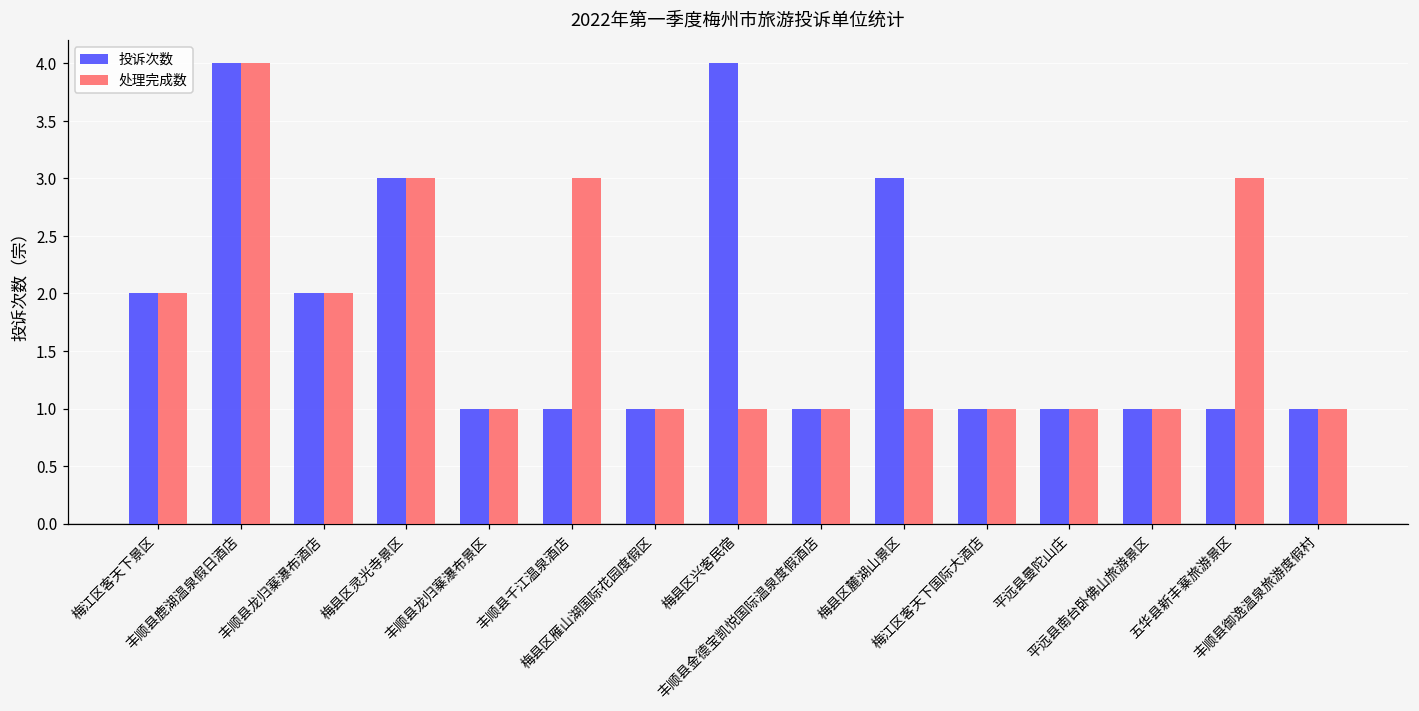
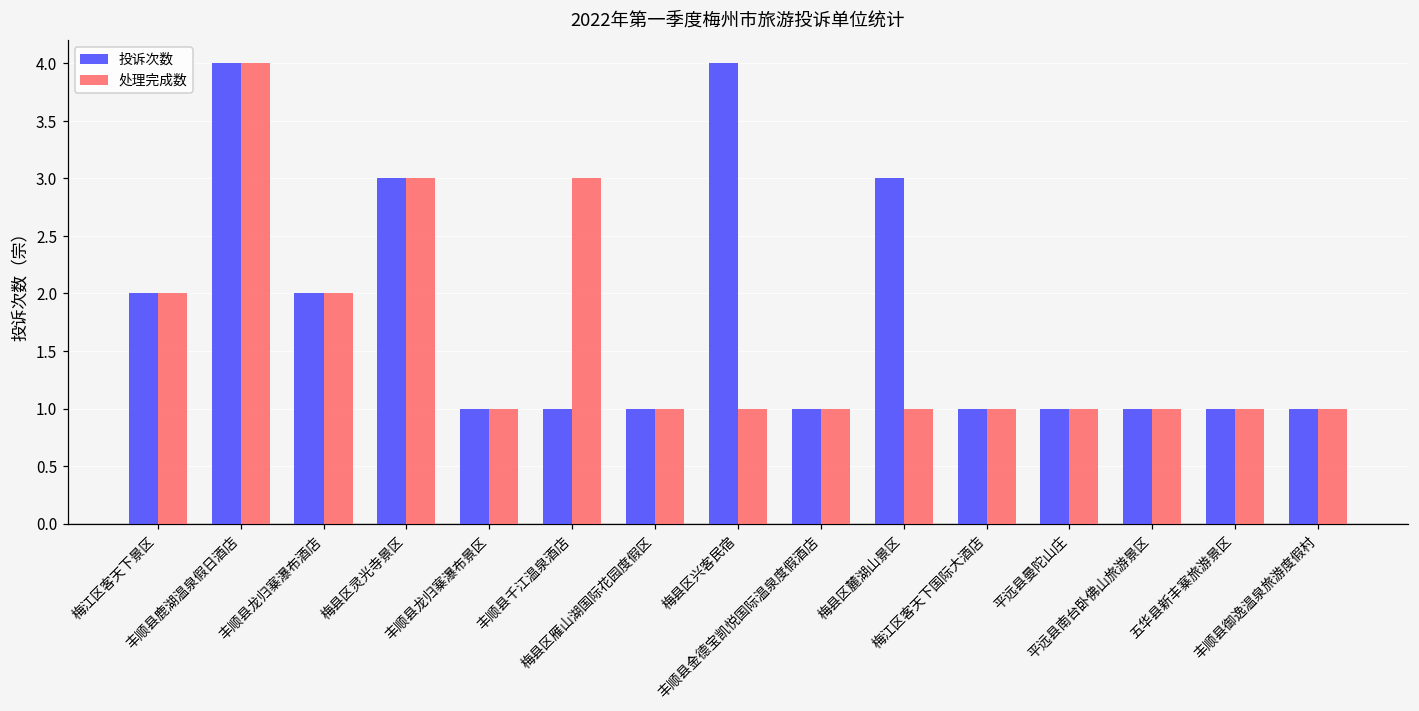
处理完成数, 五华县新丰寨旅游景区: 3 -> 1
